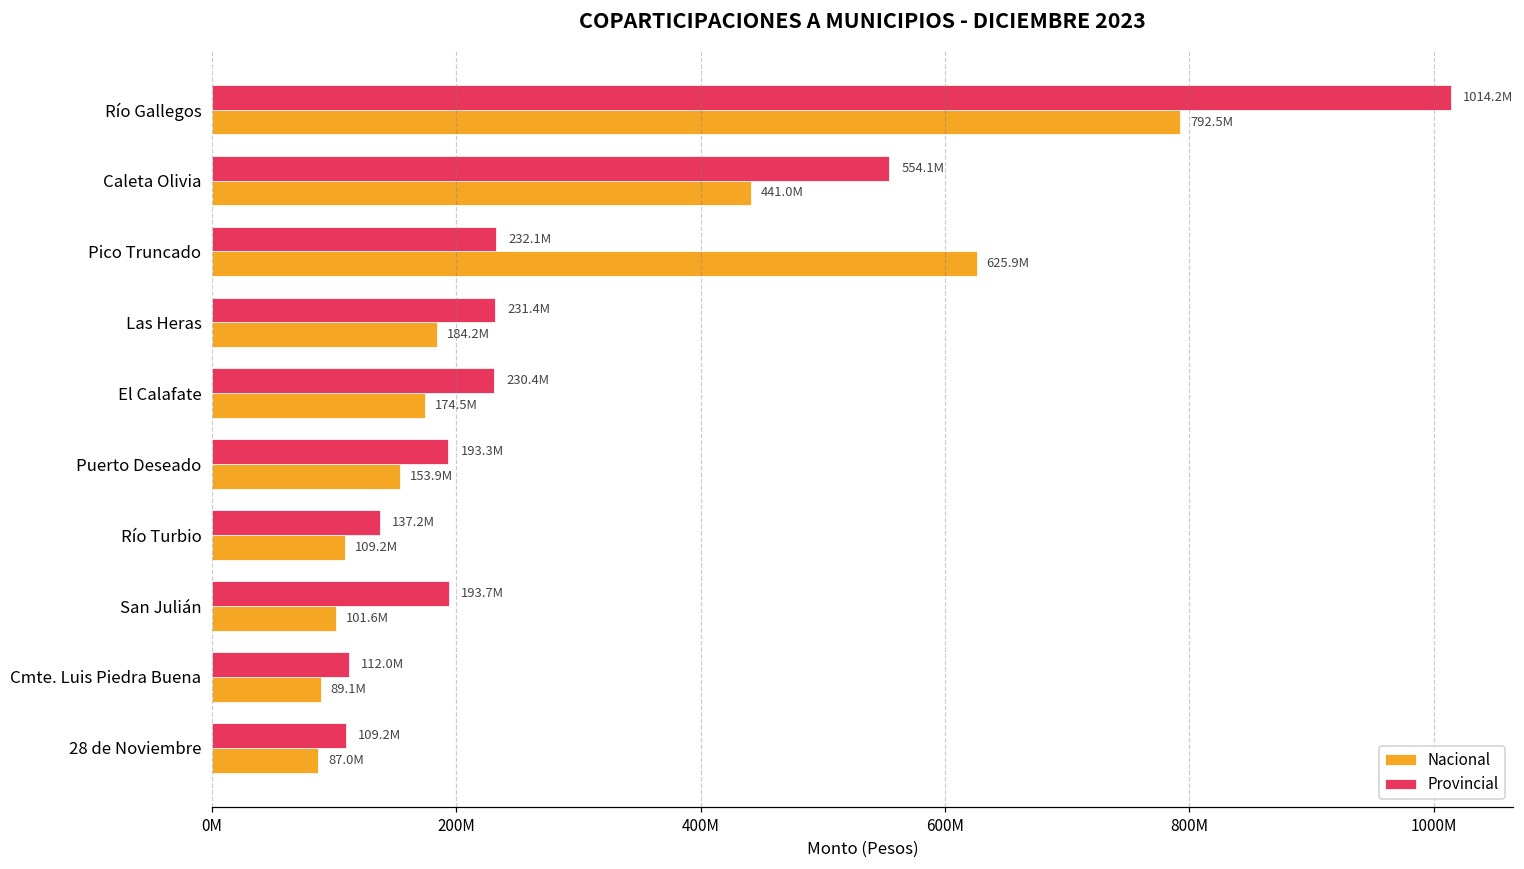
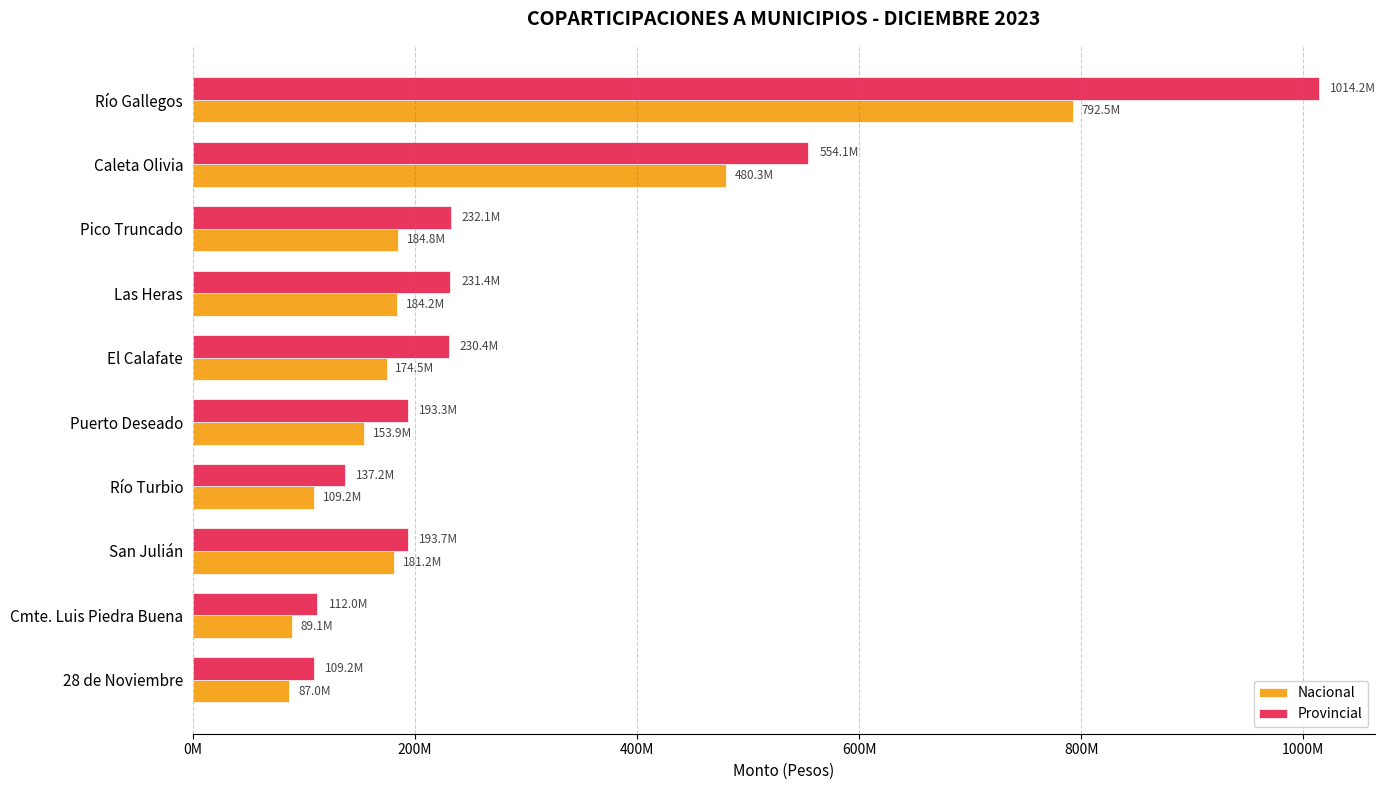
Nacional, Caleta Olivia: 441.0M -> 480.3M
Nacional, Pico Truncado: 625.9M -> 184.8M
Nacional, San Julián: 101.6M -> 181.2M
